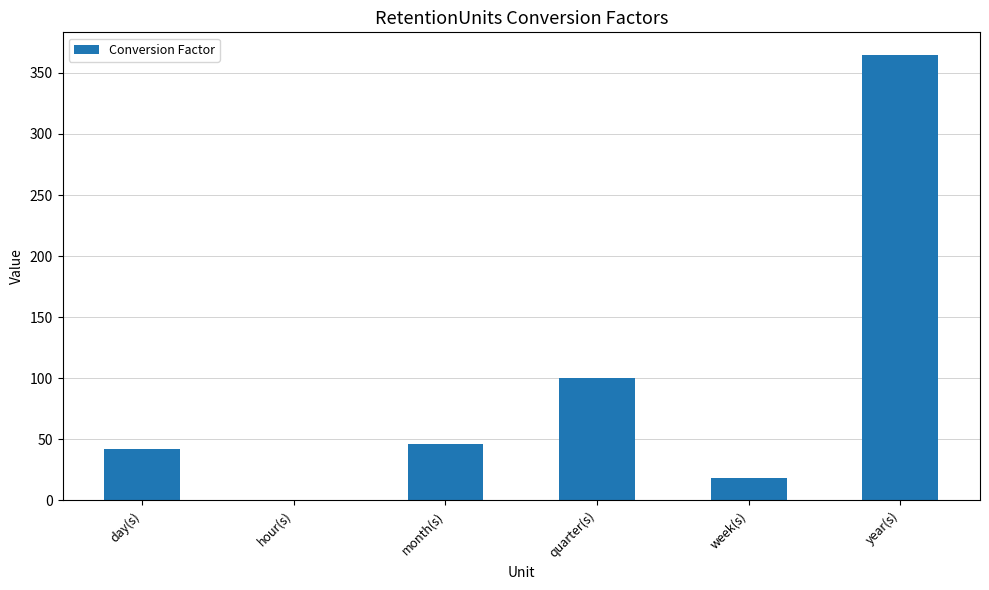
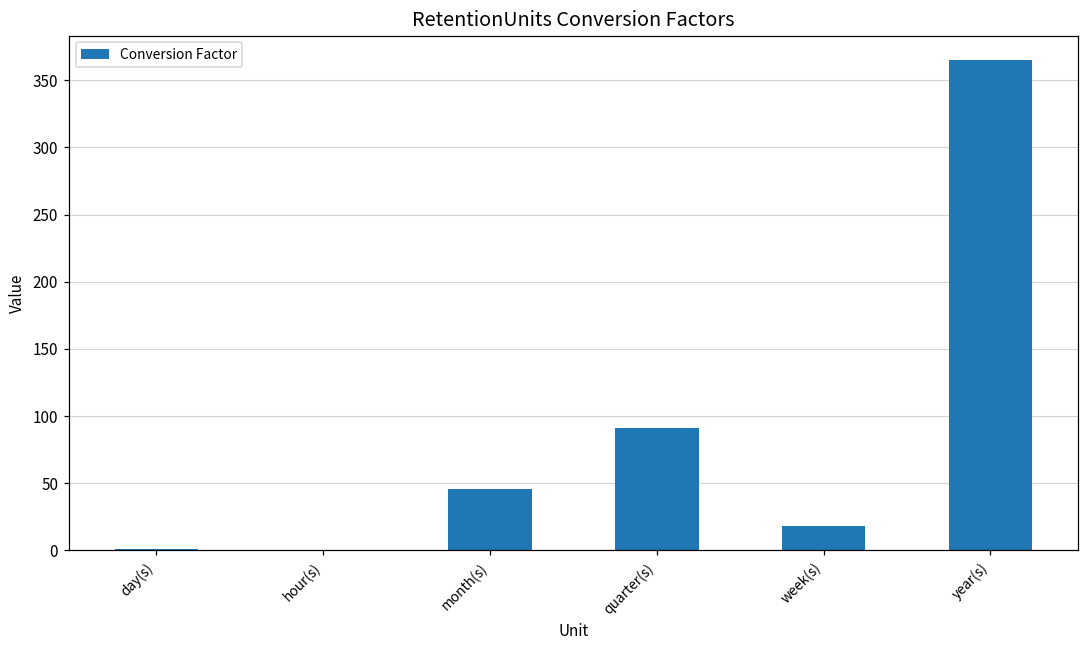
day(s): 42 -> 1
quarter(s): 100 -> 91
